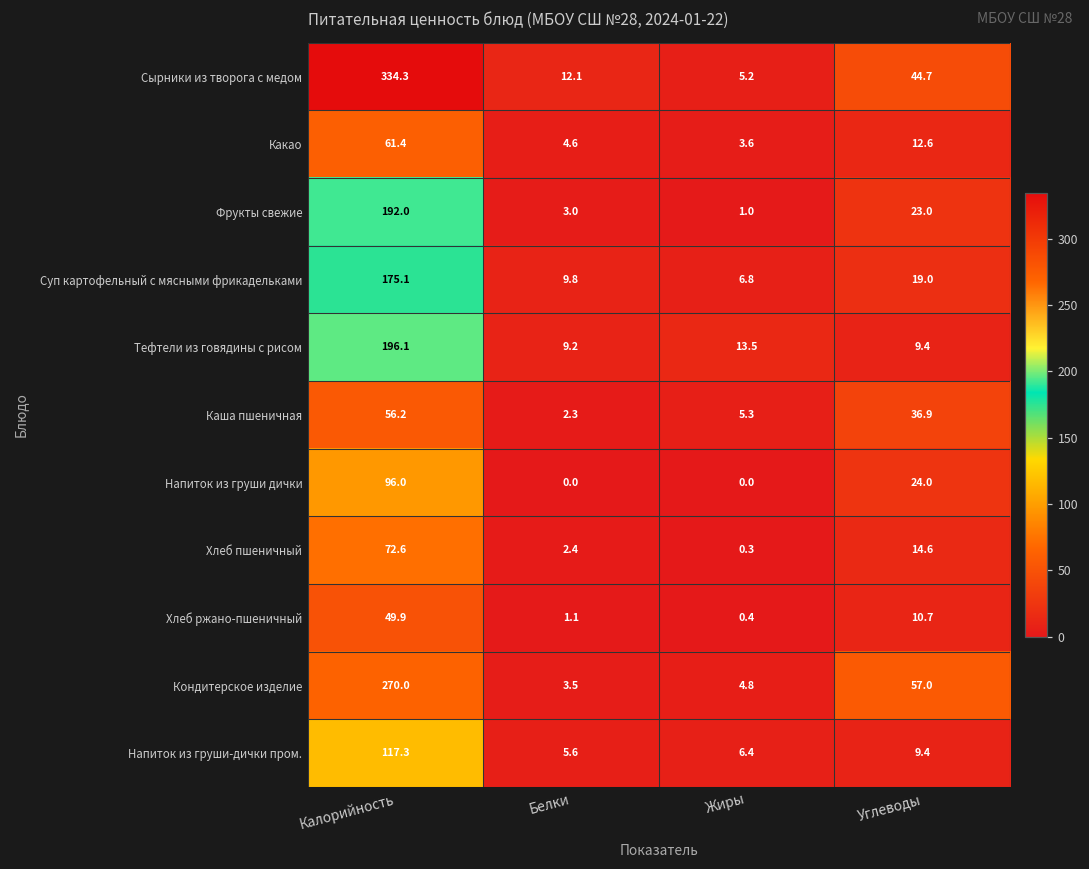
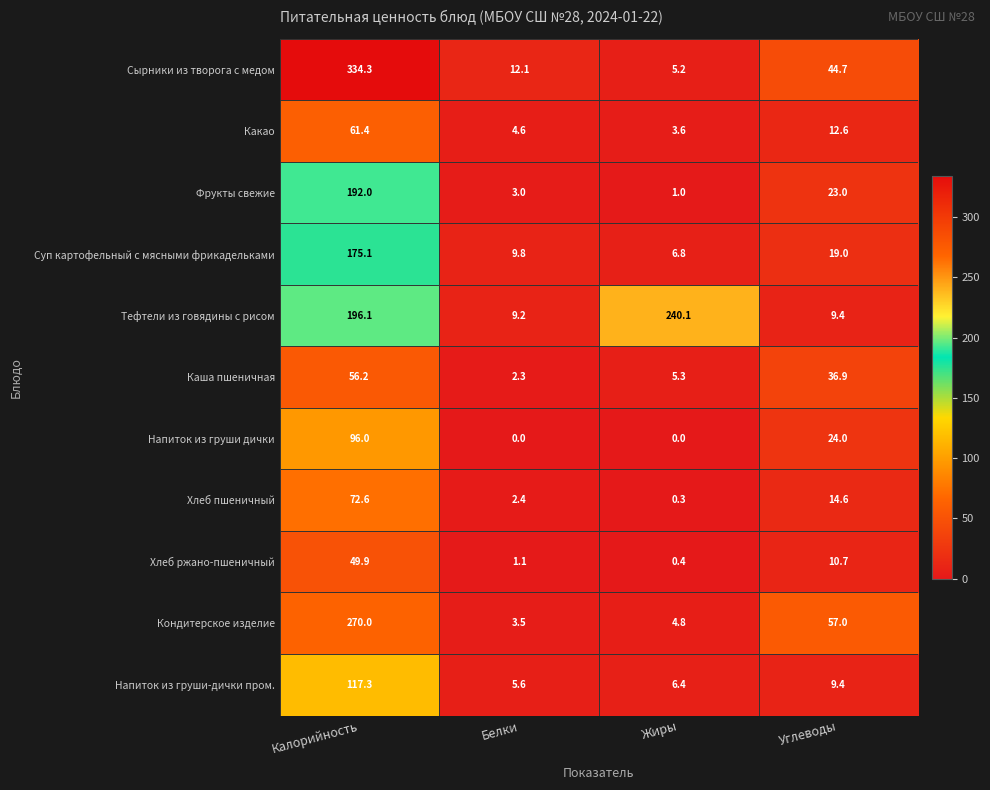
Тефтели из говядины с рисом, Жиры: 13.5 -> 240.1
